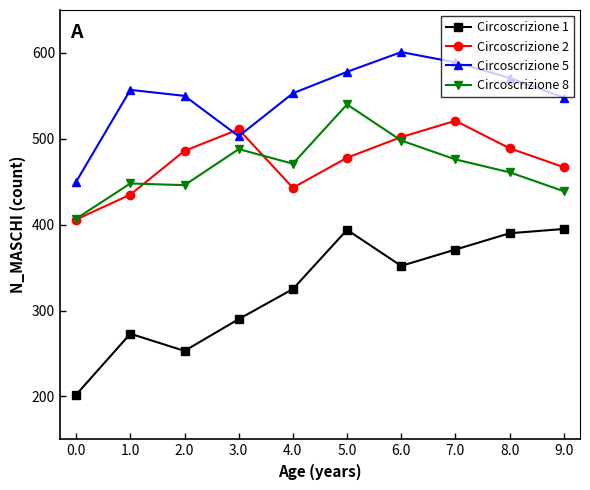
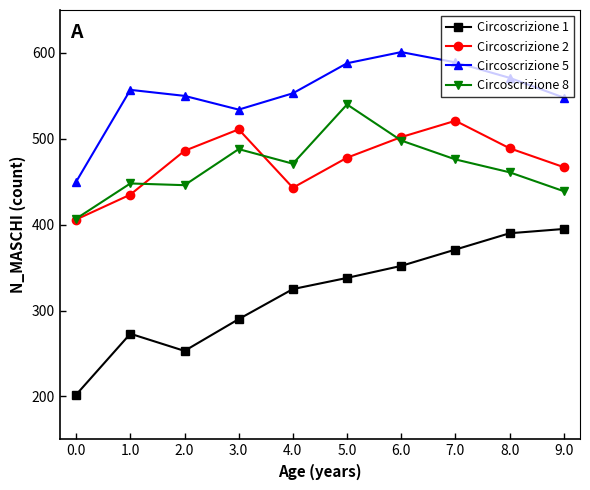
Circoscrizione 5, 3.0: 500 -> 530
Circoscrizione 1, 5.0: 390 -> 340
Circoscrizione 5, 5.0: 580 -> 590
